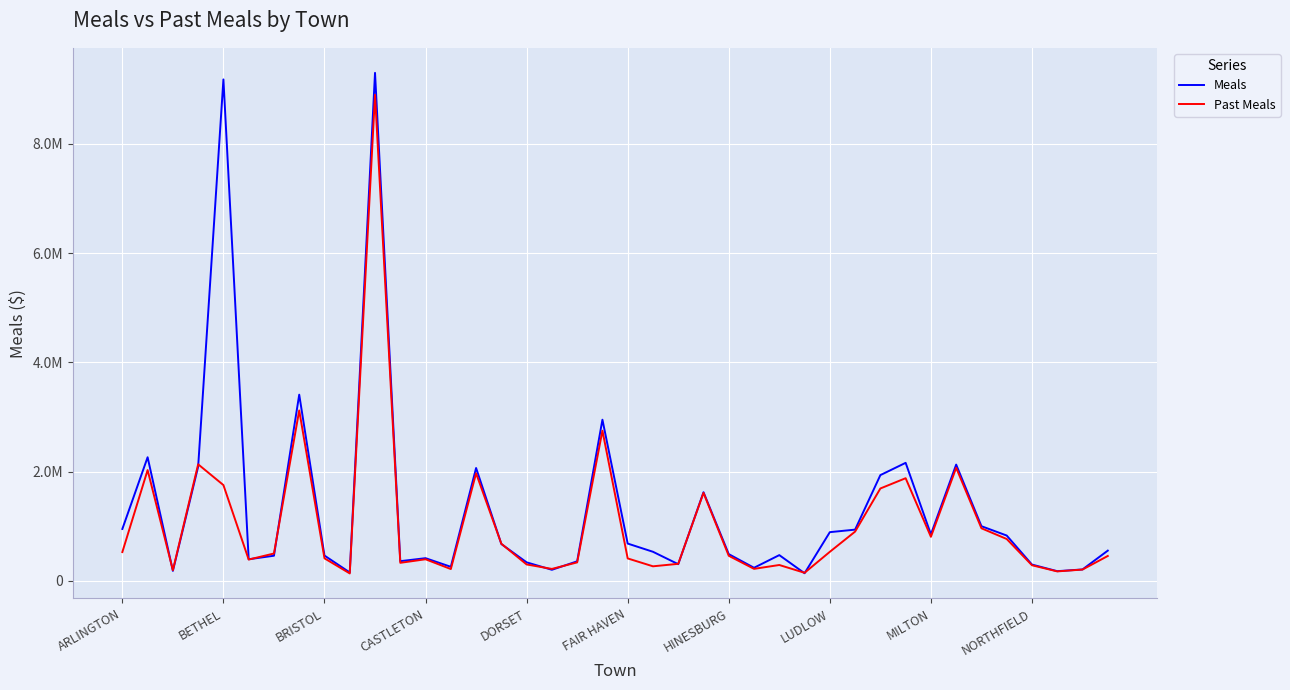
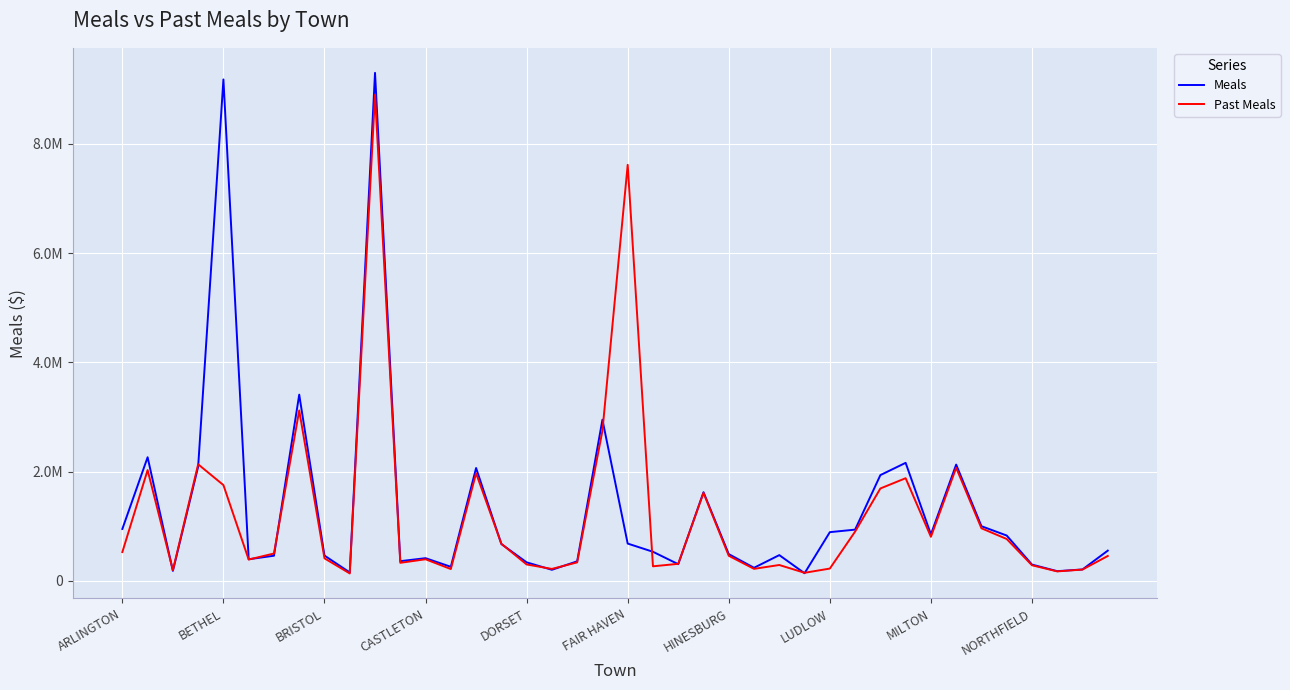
Past Meals, FAIR HAVEN: 400000 -> 7600000
Past Meals, LUDLOW: 500000 -> 200000
